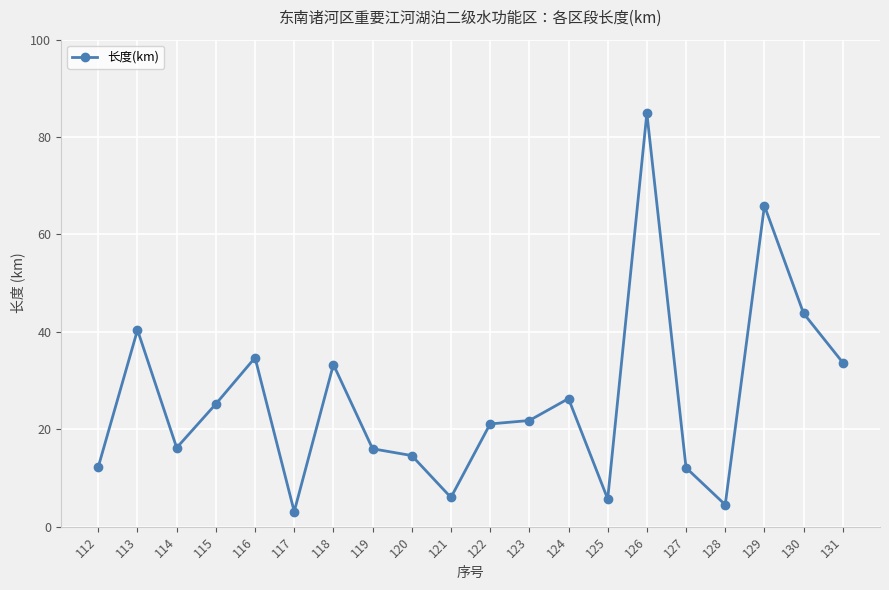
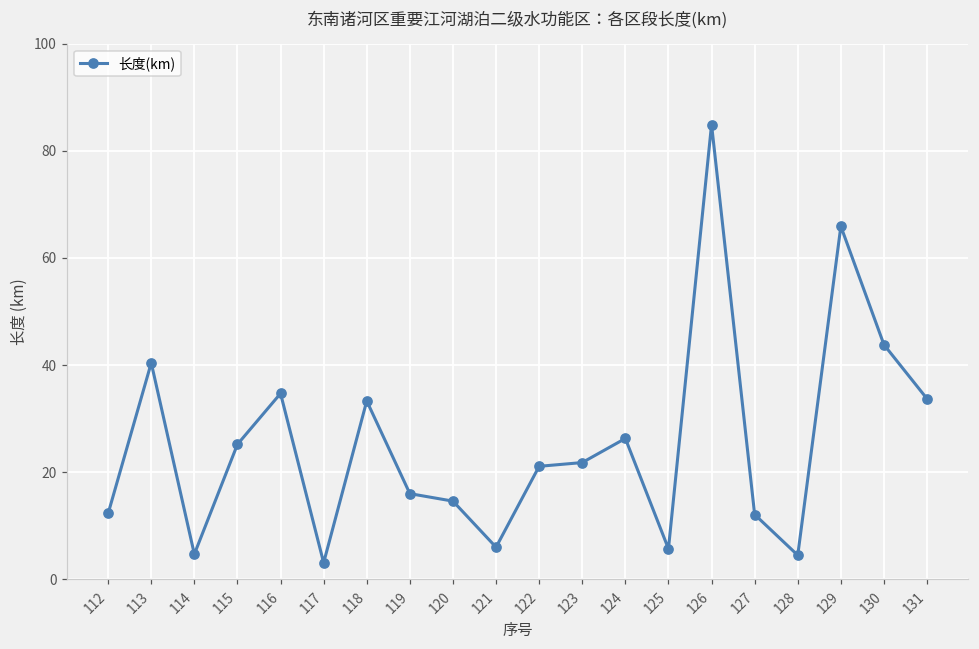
114: 16 -> 5
